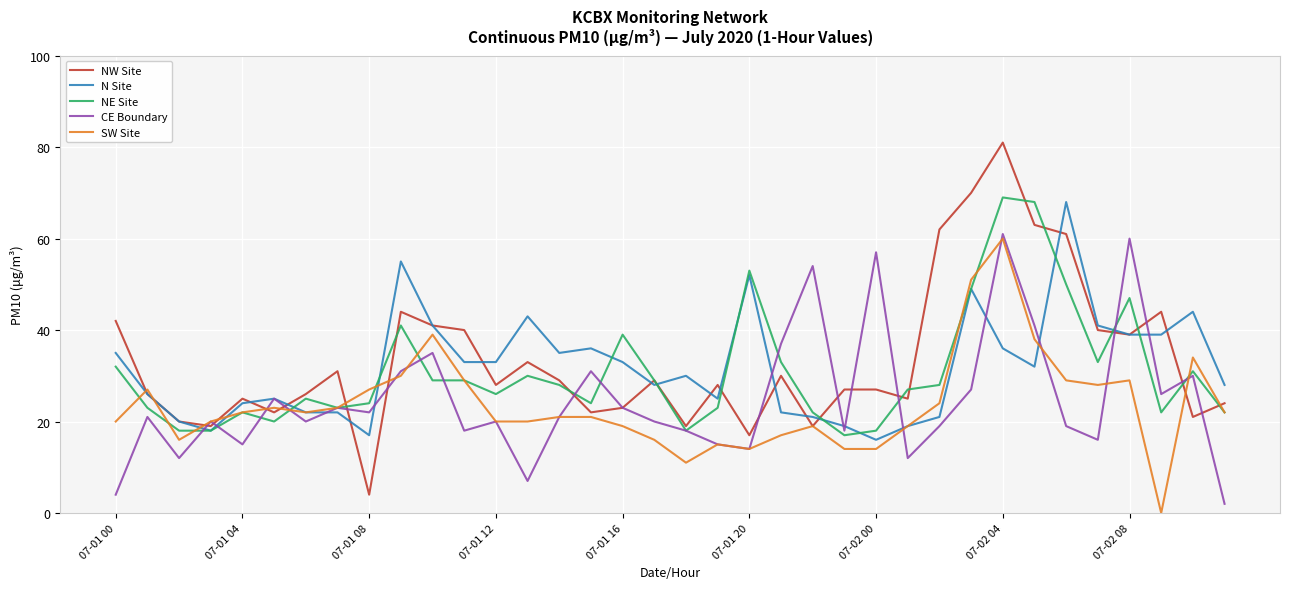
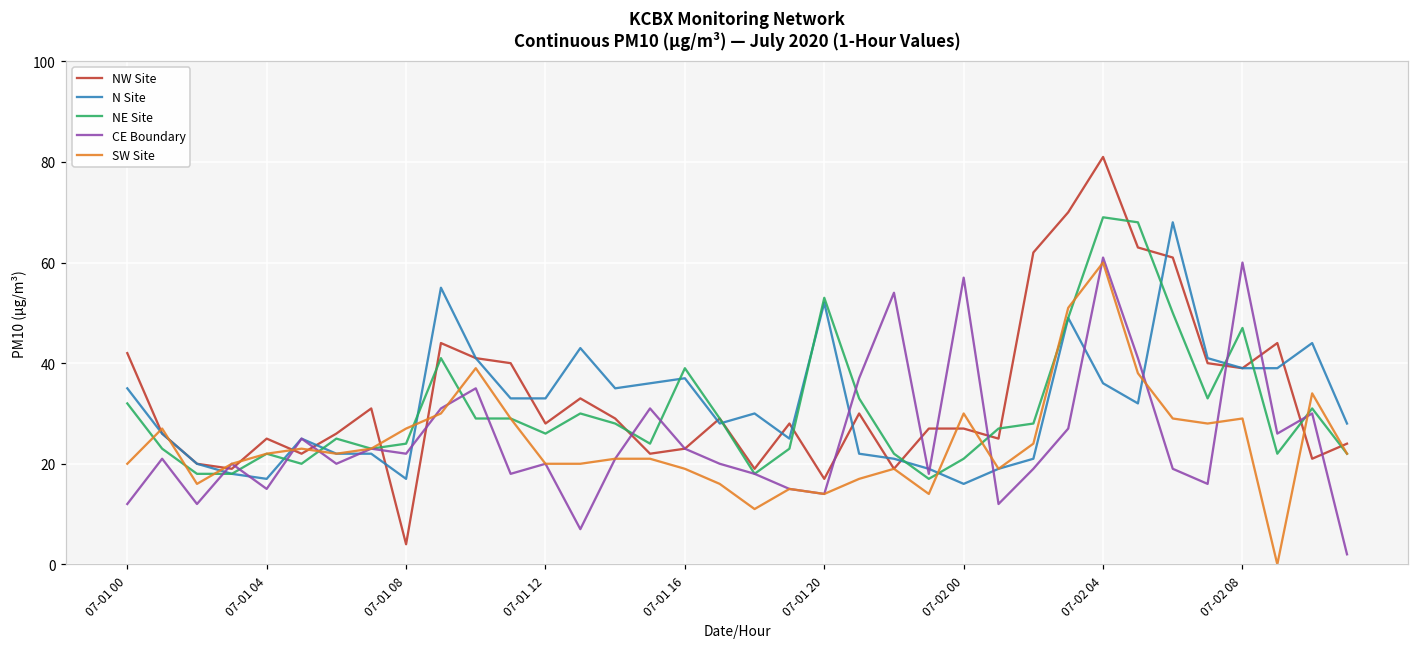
CE Boundary, 07-01 00: 4 -> 12
N Site, 07-01 04: 24 -> 17
N Site, 07-01 16: 33 -> 37
NE Site, 07-02 00: 18 -> 21
SW Site, 07-02 00: 14 -> 30
